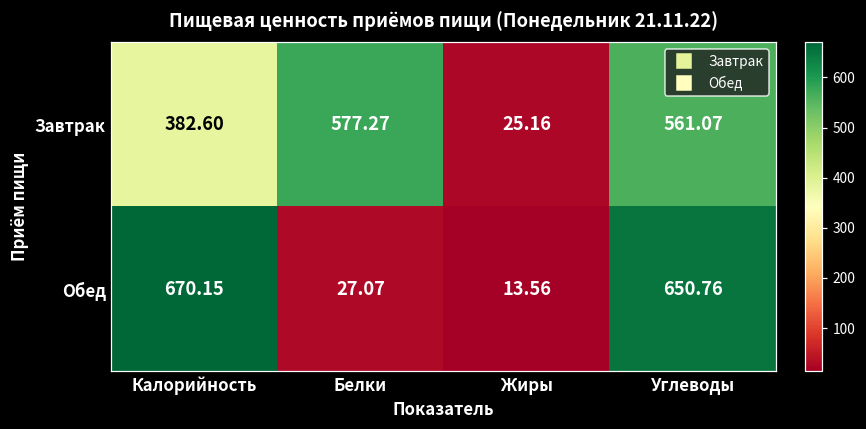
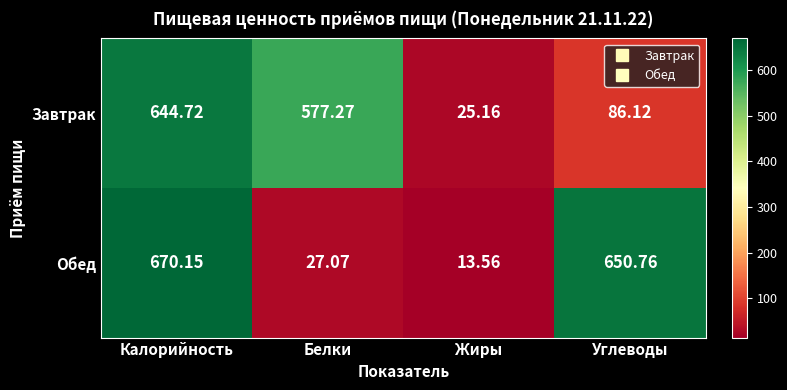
Завтрак, Калорийность: 382.60 -> 644.72
Завтрак, Углеводы: 561.07 -> 86.12
